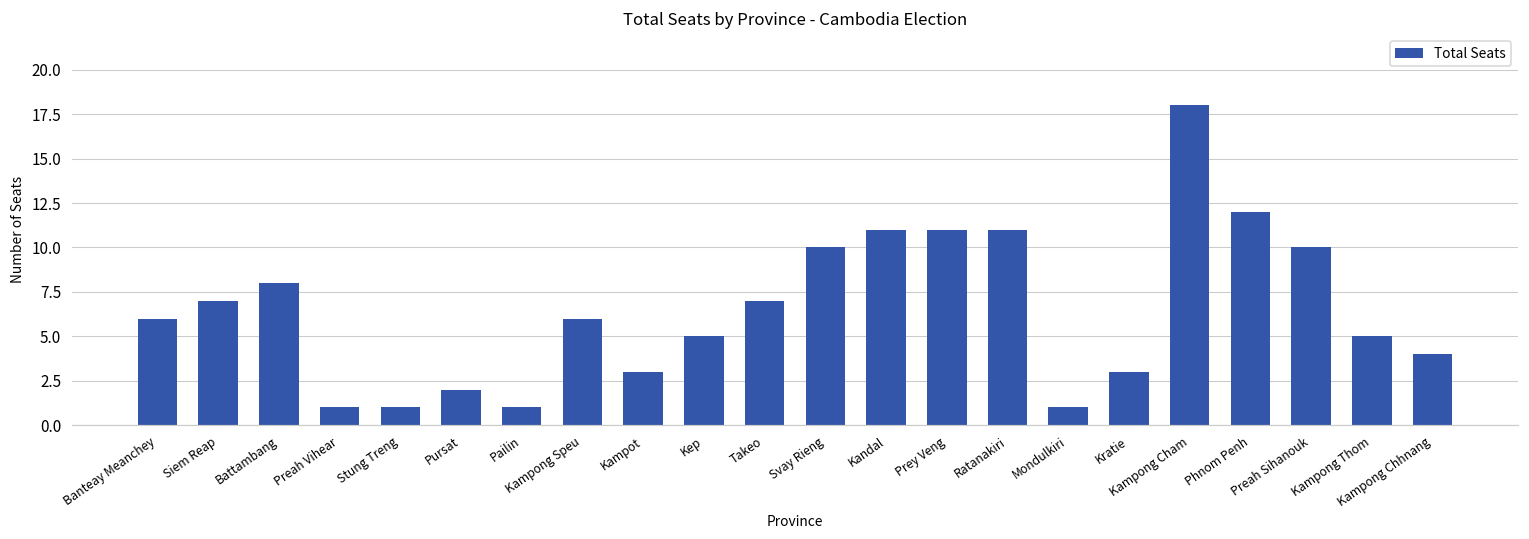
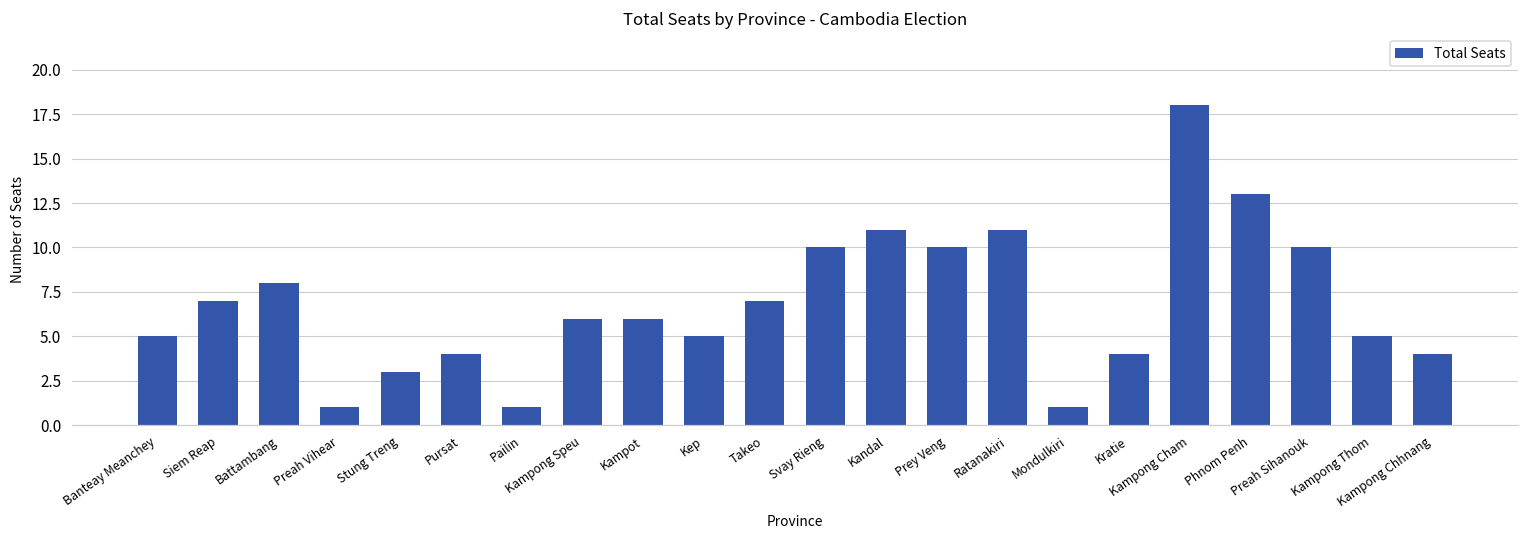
Banteay Meanchey: 6 -> 5
Stung Treng: 1 -> 3
Pursat: 2 -> 4
Kampot: 3 -> 6
Prey Veng: 11 -> 10
Kratie: 3 -> 4
Phnom Penh: 12 -> 13
